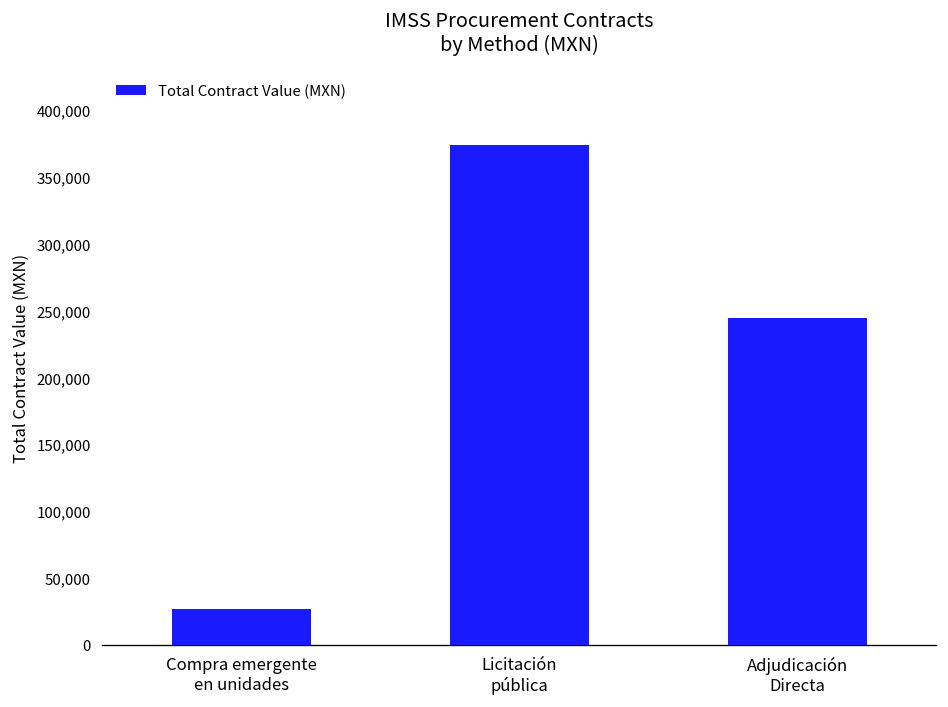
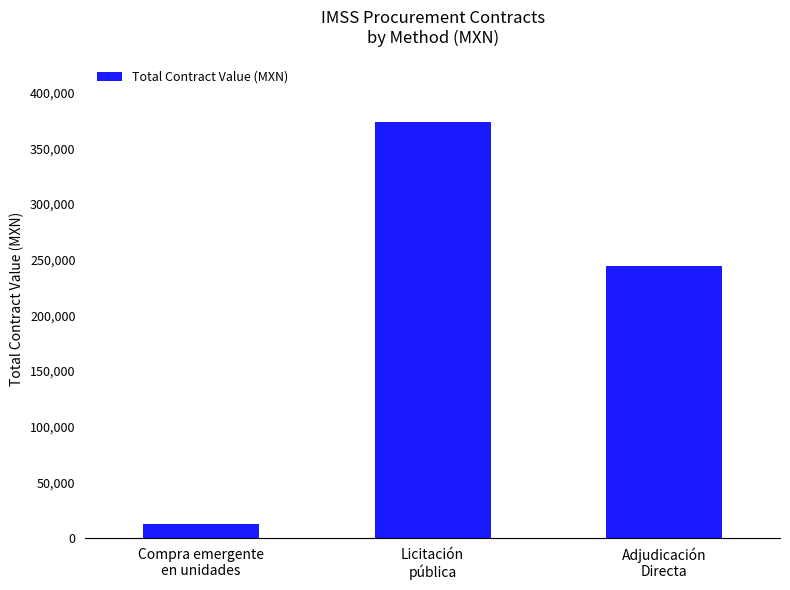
Compra emergente en unidades: 26,000 -> 12,000
